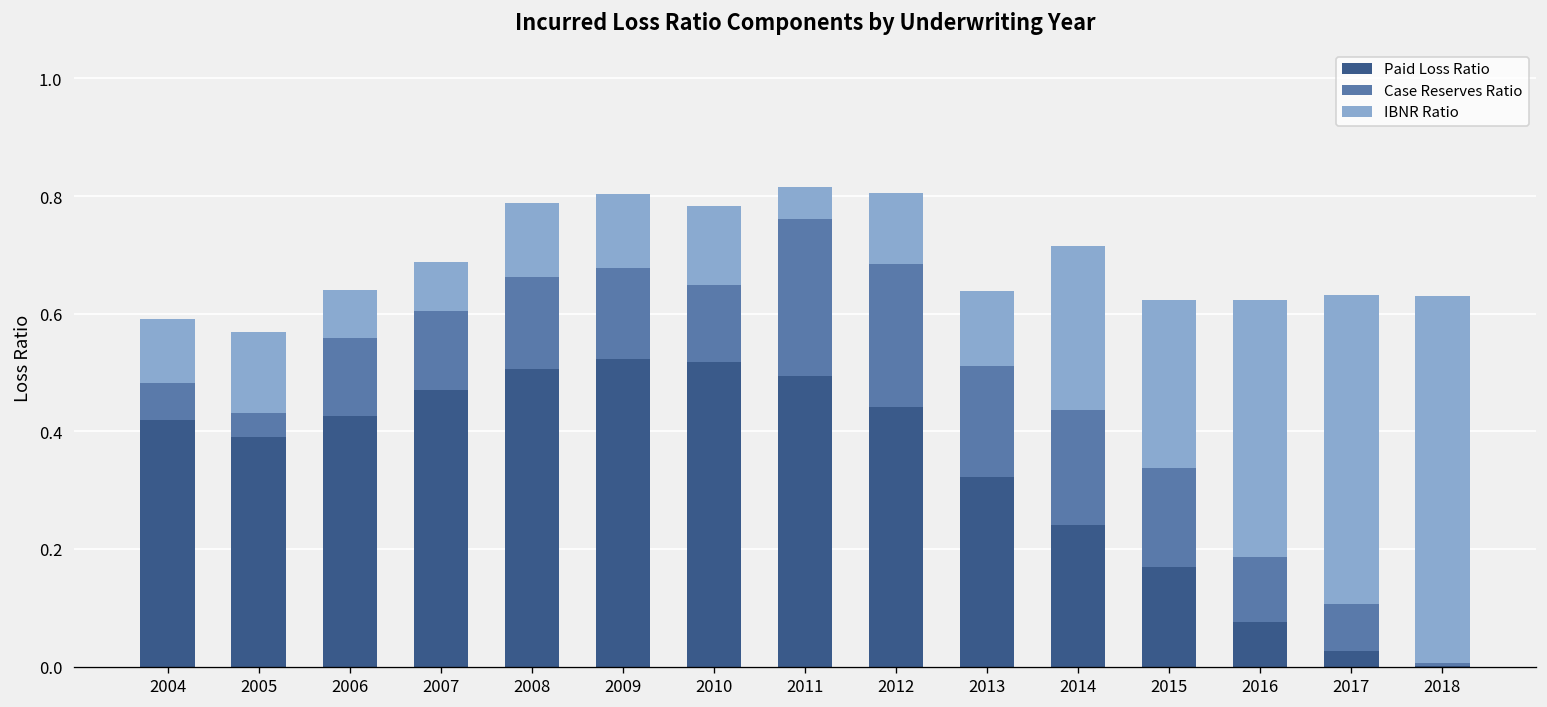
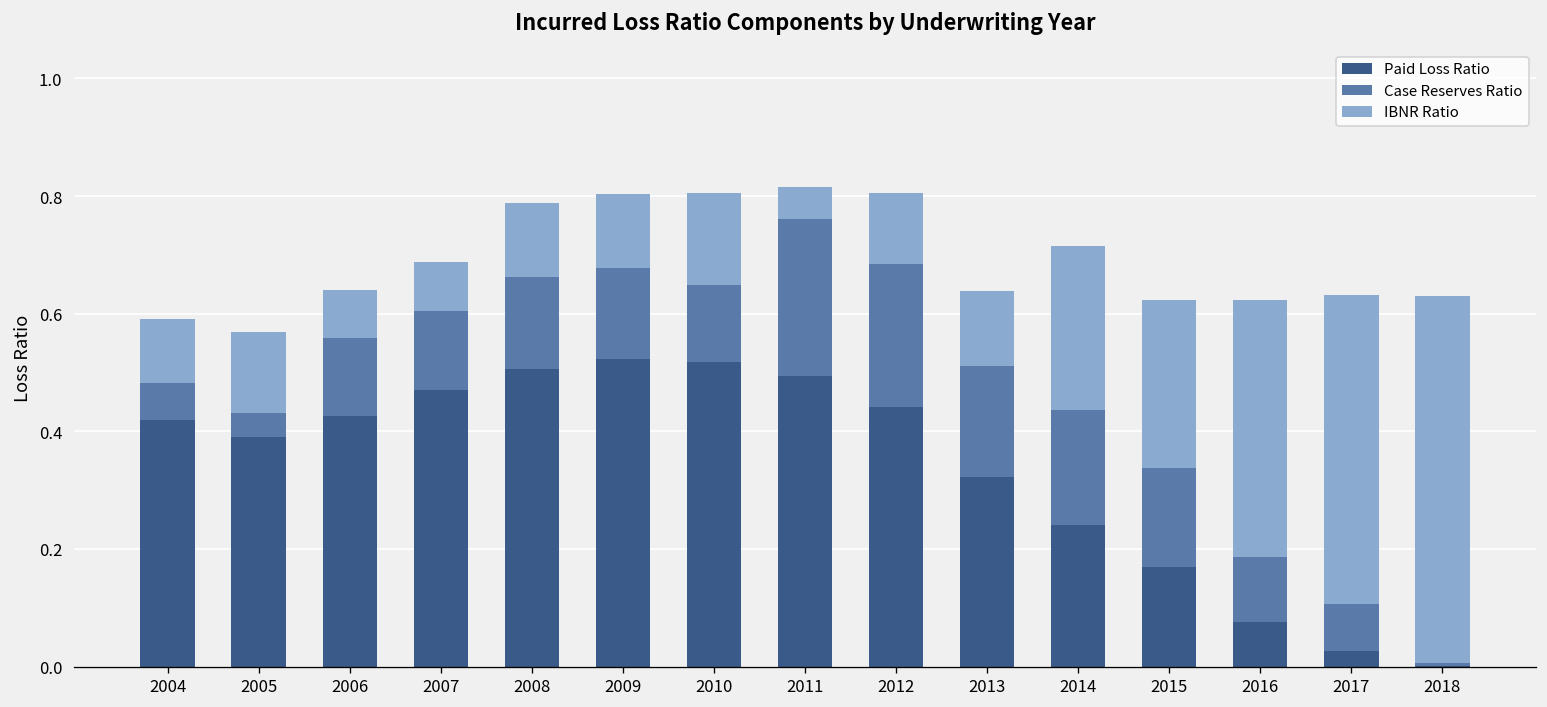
IBNR Ratio, 2010: 0.13 -> 0.16
